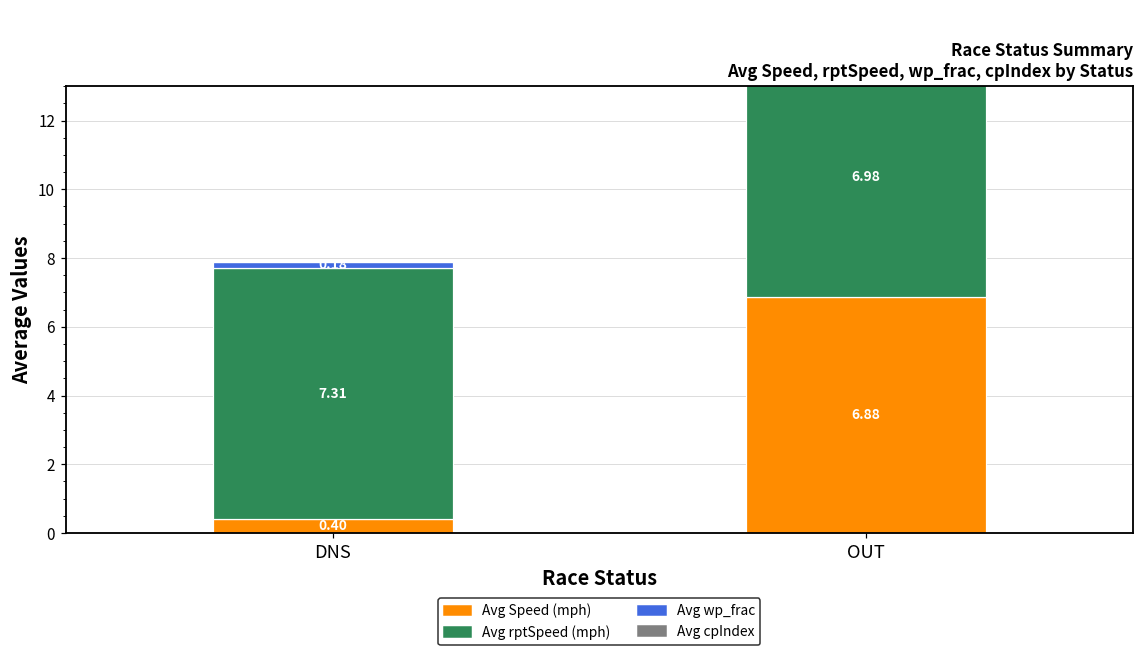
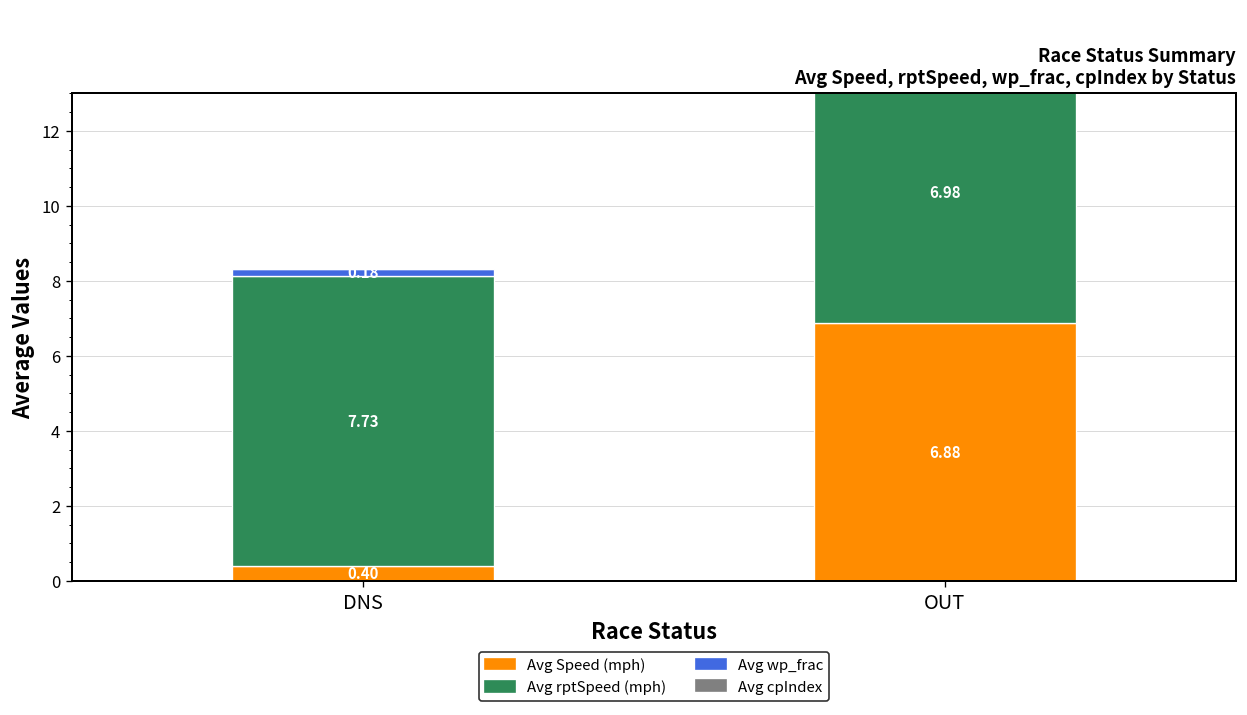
Avg rptSpeed (mph), DNS: 7.31 -> 7.73
